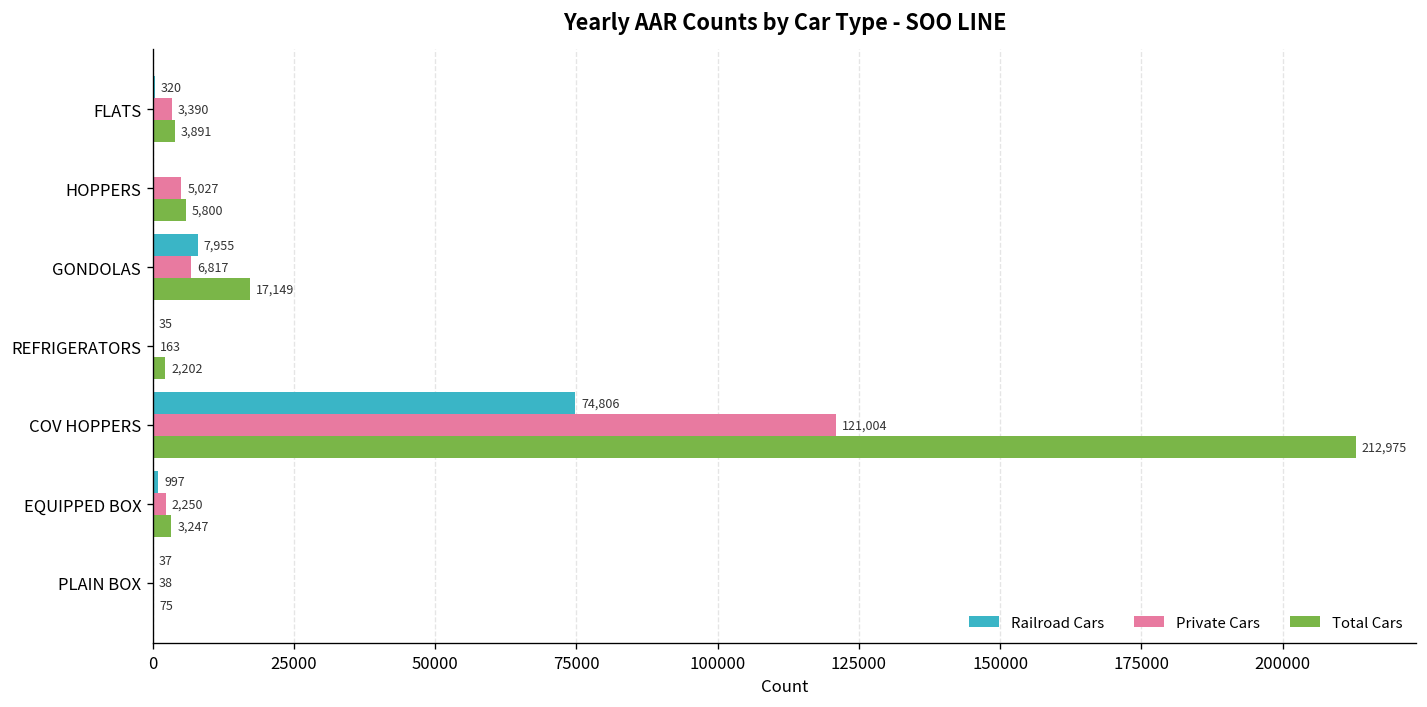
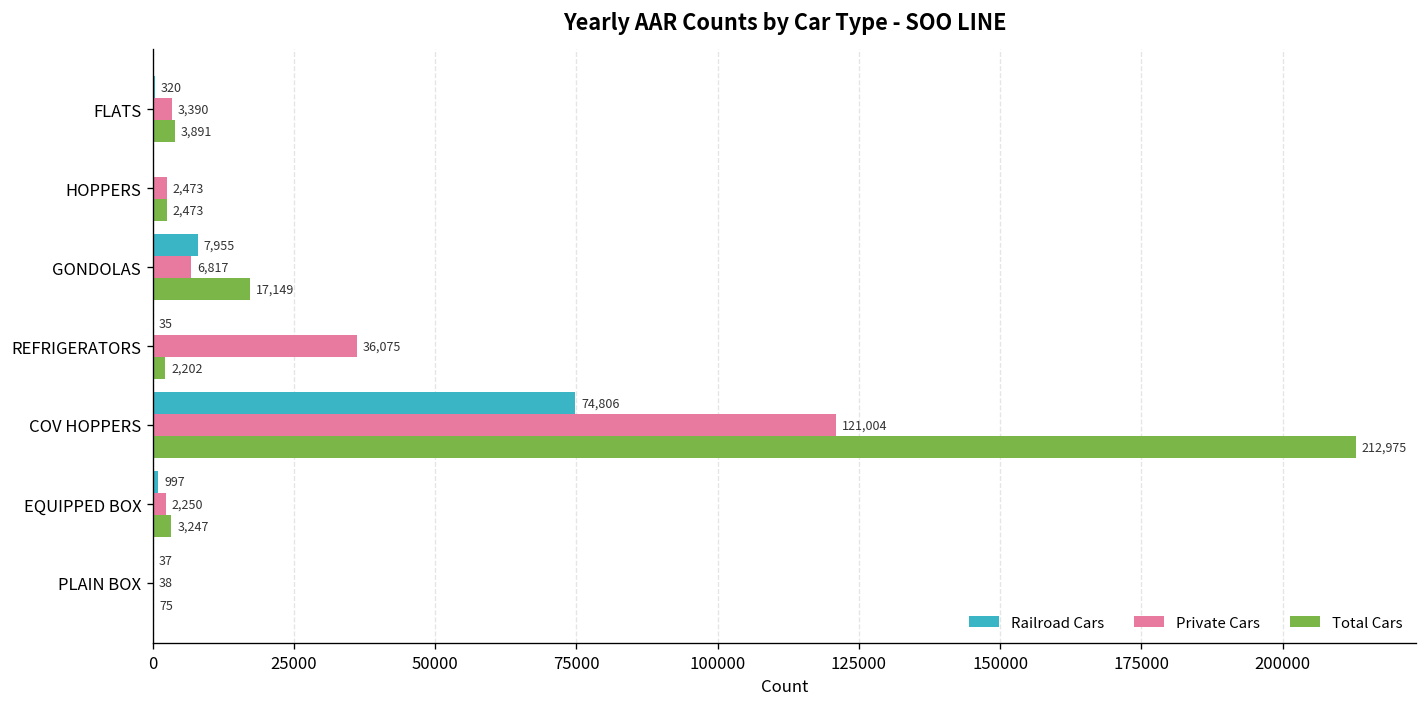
Private Cars, HOPPERS: 5,027 -> 2,473
Total Cars, HOPPERS: 5,800 -> 2,473
Private Cars, REFRIGERATORS: 163 -> 36,075
